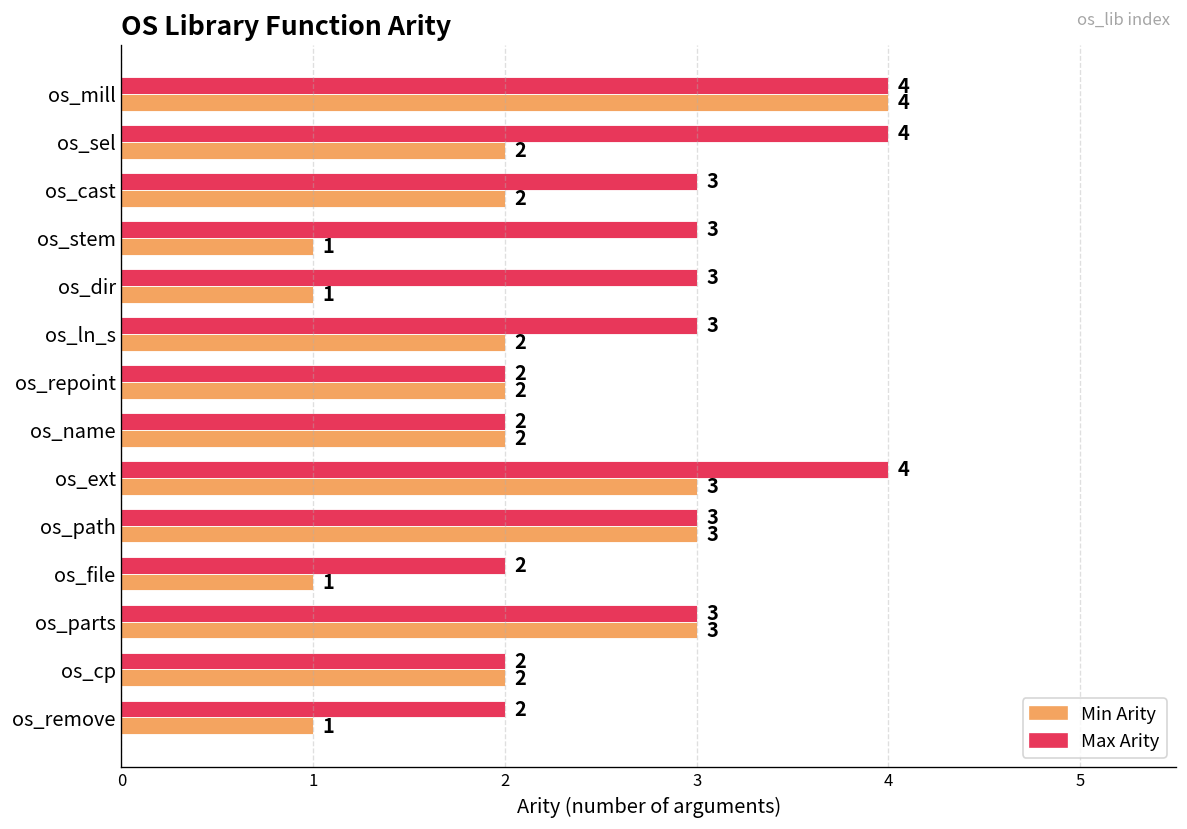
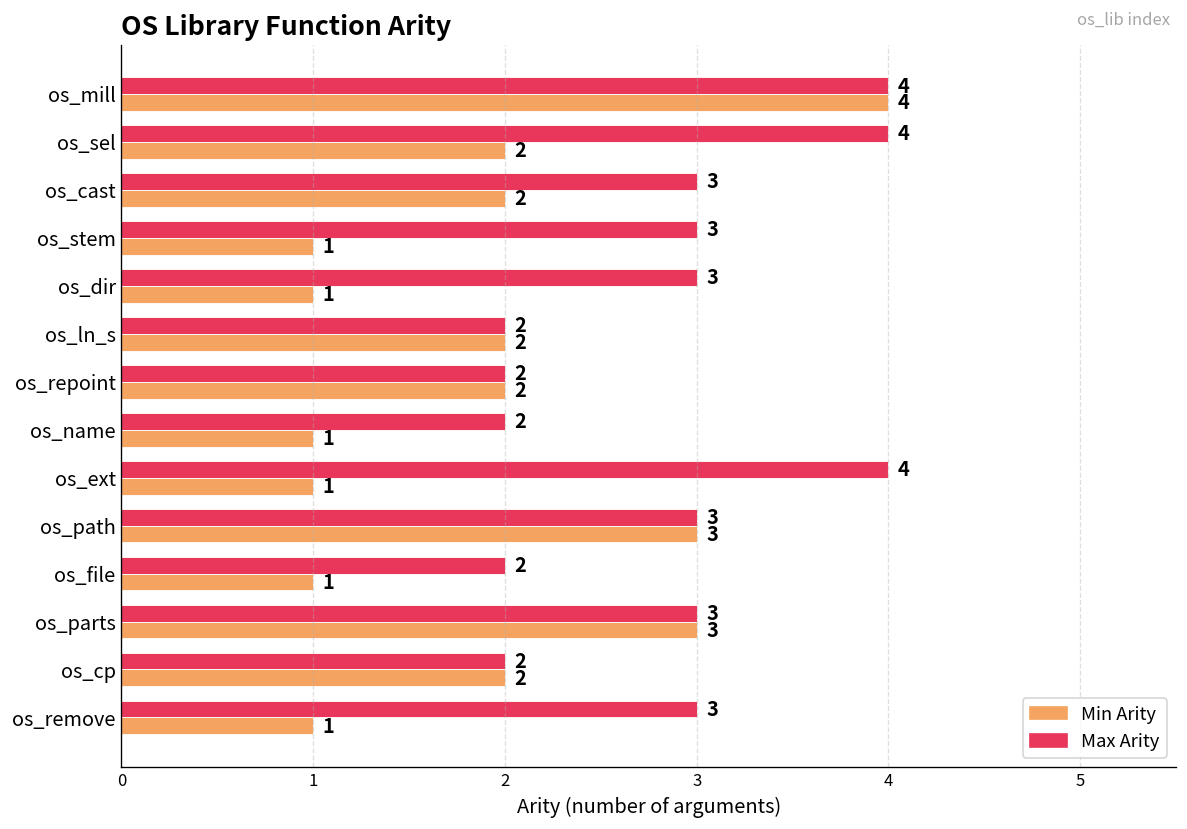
Max Arity, os_ln_s: 3 -> 2
Min Arity, os_name: 2 -> 1
Min Arity, os_ext: 3 -> 1
Max Arity, os_remove: 2 -> 3
